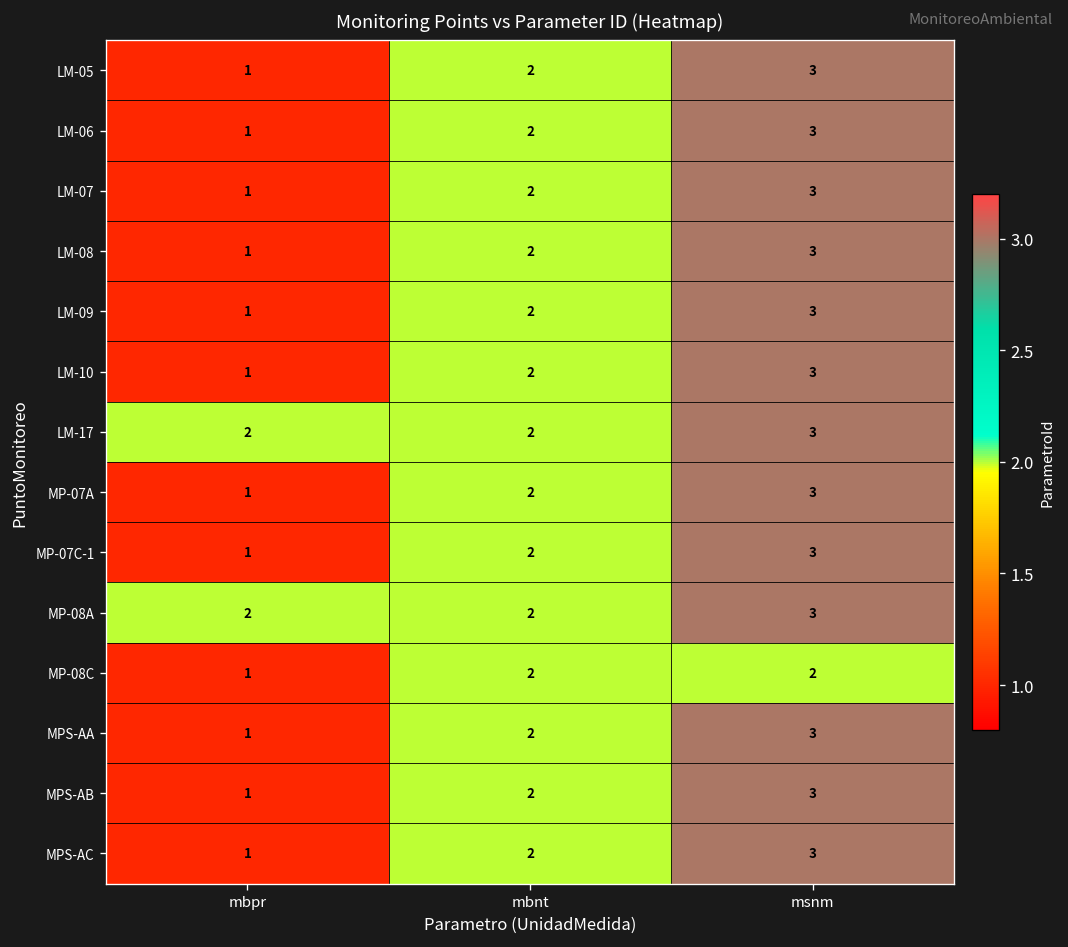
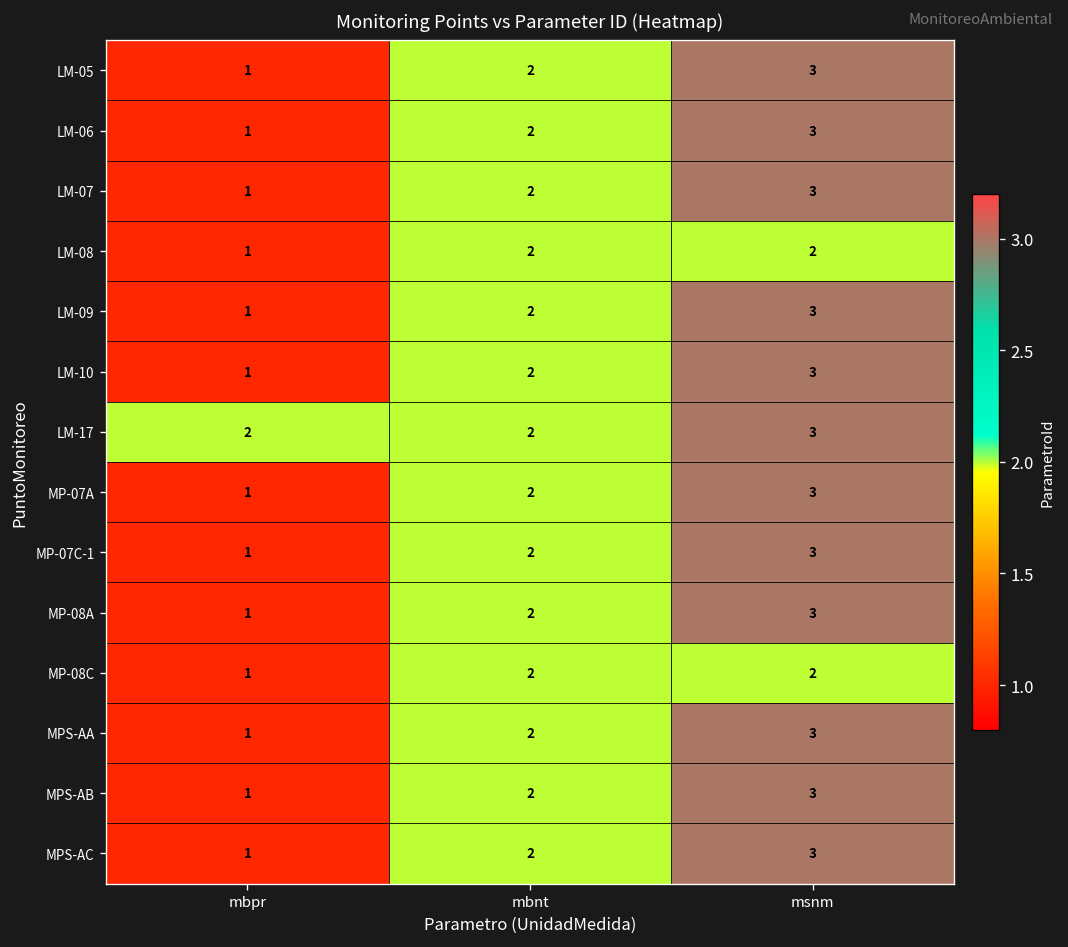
LM-08, msnm: 3 -> 2
MP-08A, mbpr: 2 -> 1
